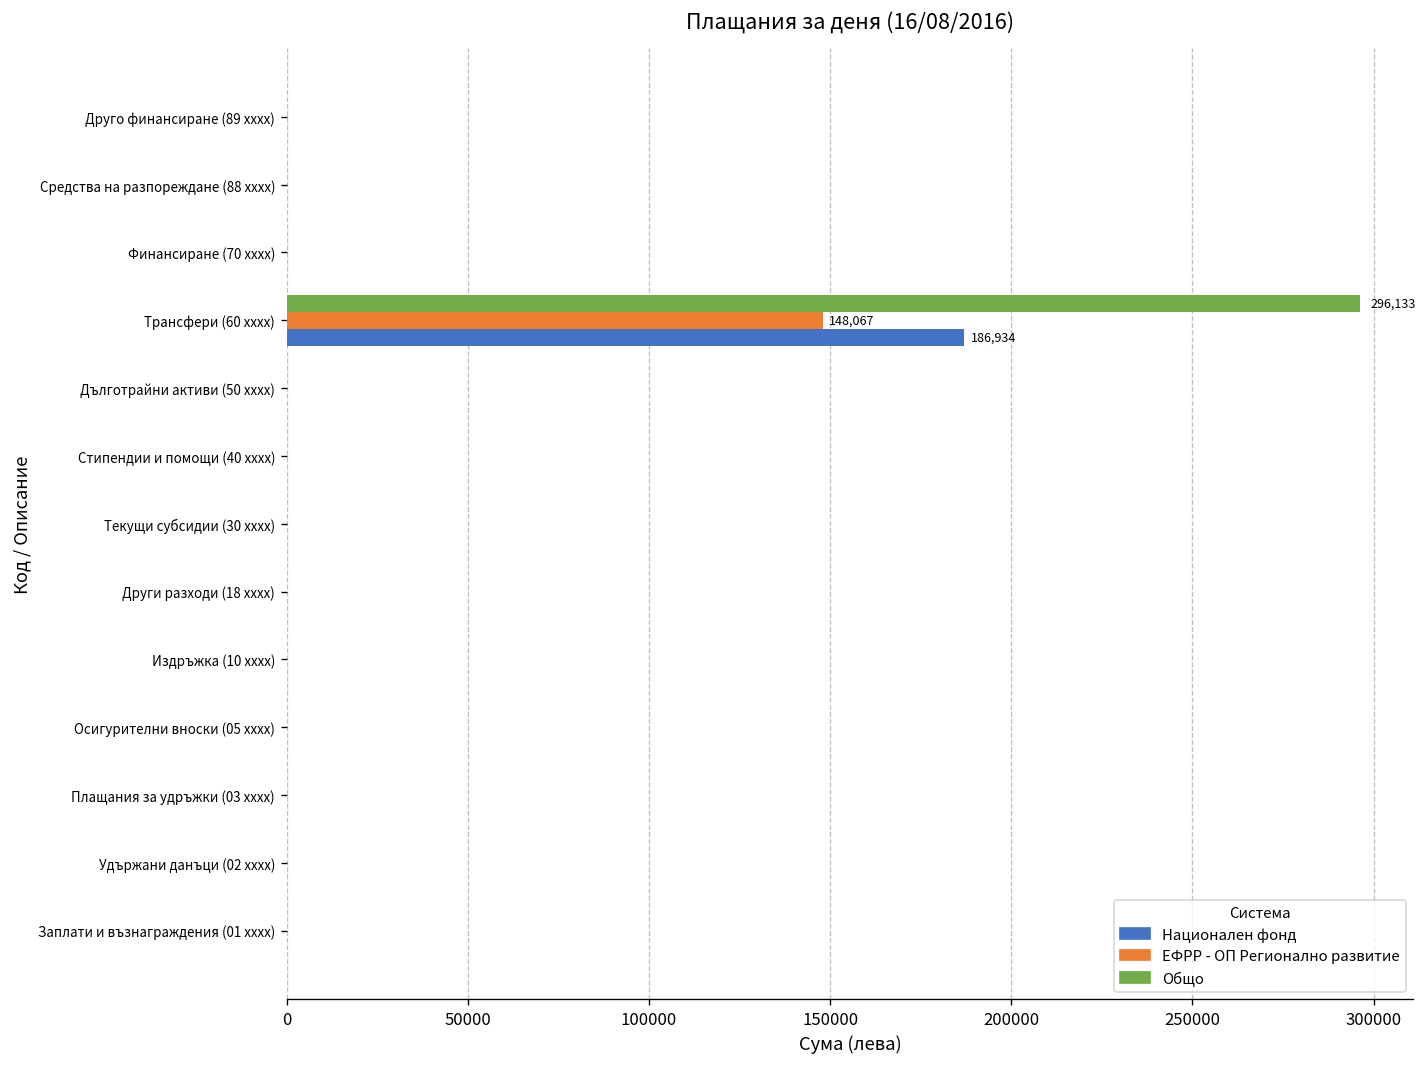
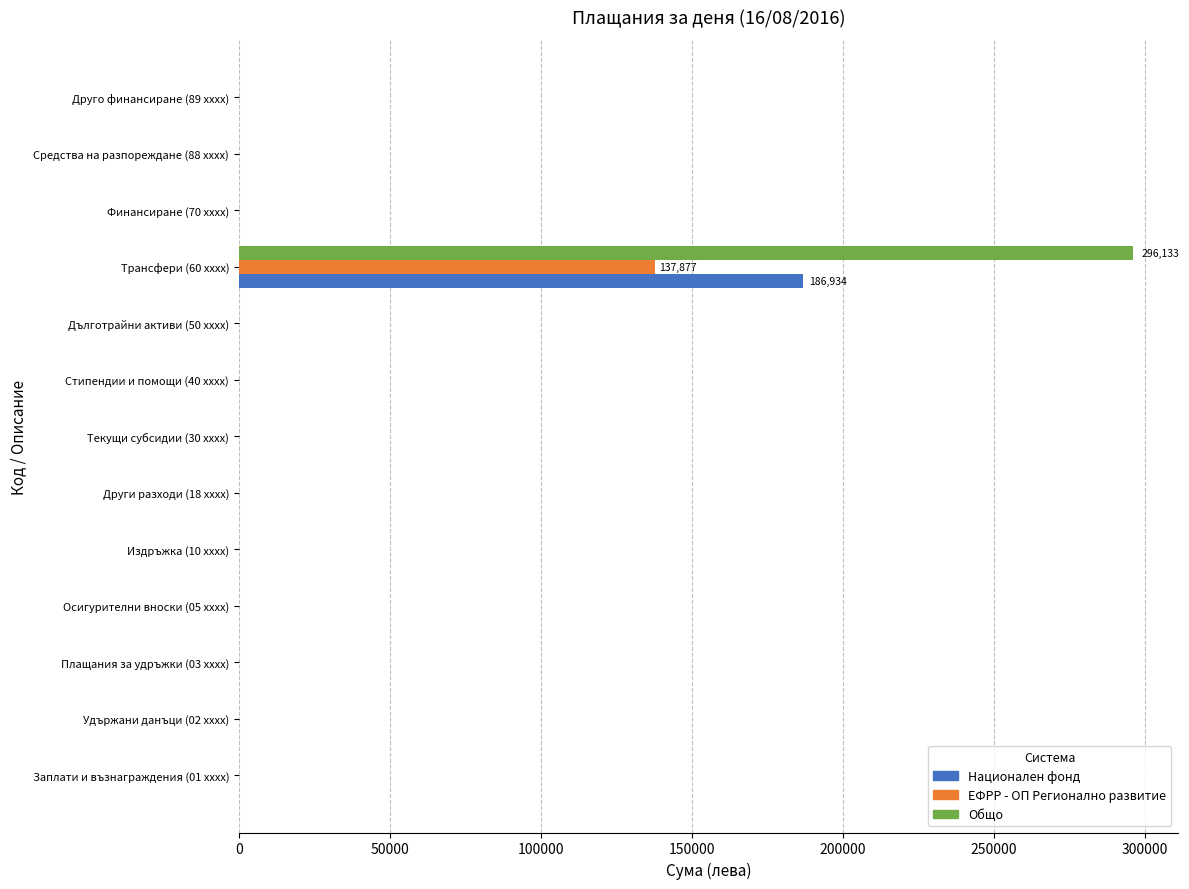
ЕФРР - ОП Регионално развитие, Трансфери (60 xxxx): 148,067 -> 137,877
